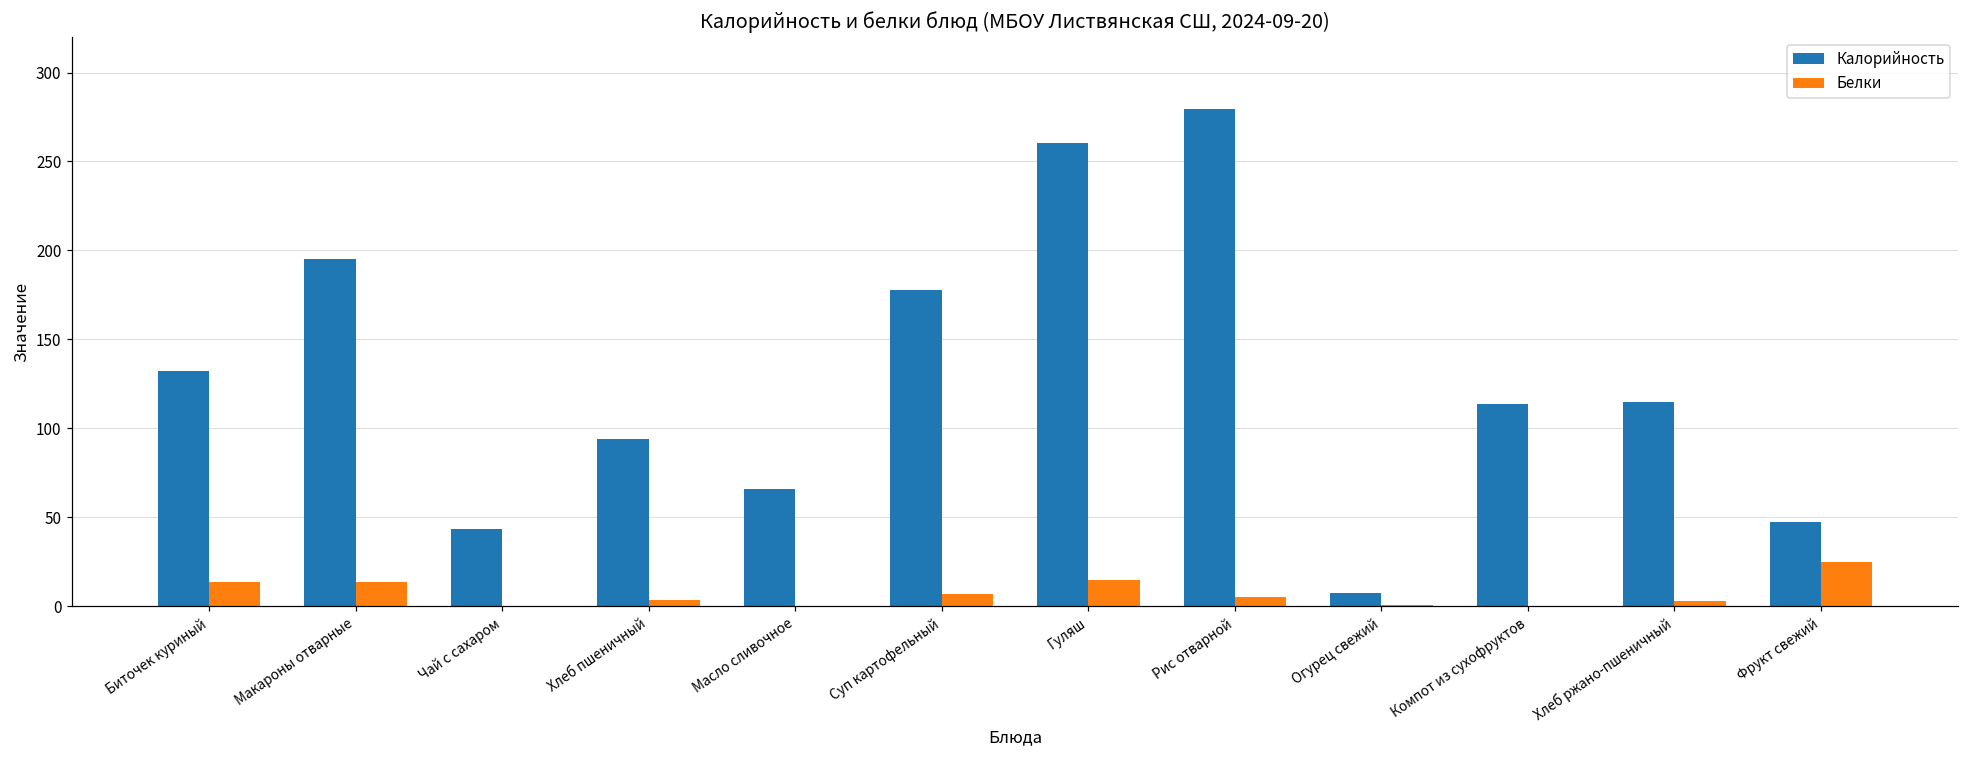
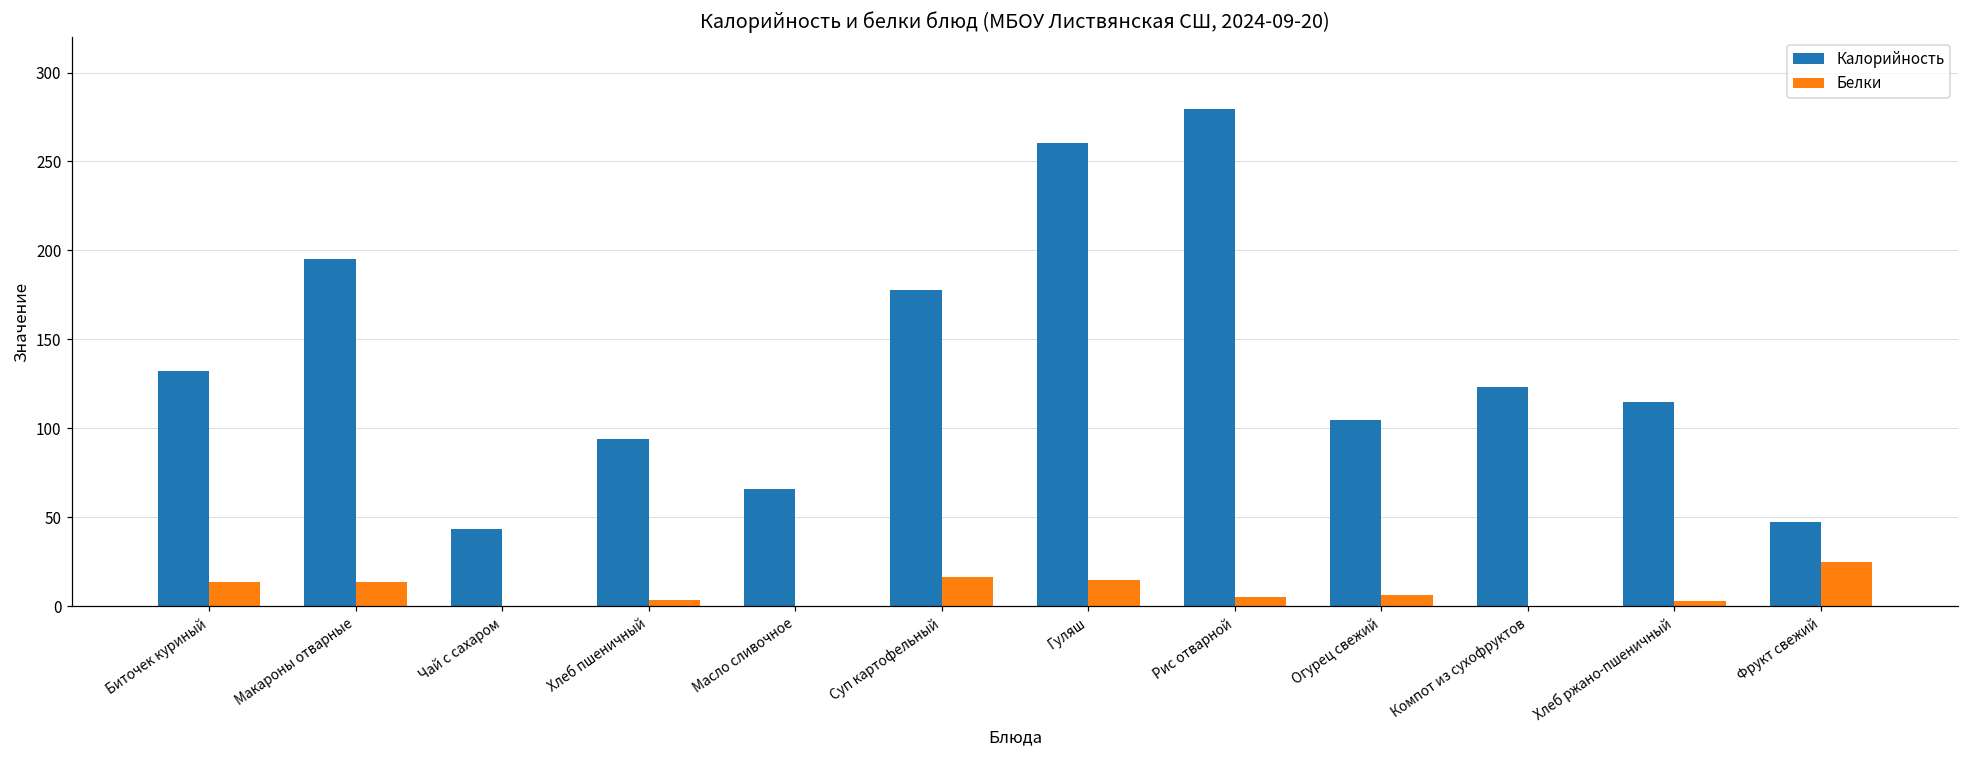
Белки, Суп картофельный: 7 -> 16
Калорийность, Огурец свежий: 7 -> 105
Белки, Огурец свежий: 0 -> 6
Калорийность, Компот из сухофруктов: 114 -> 123
